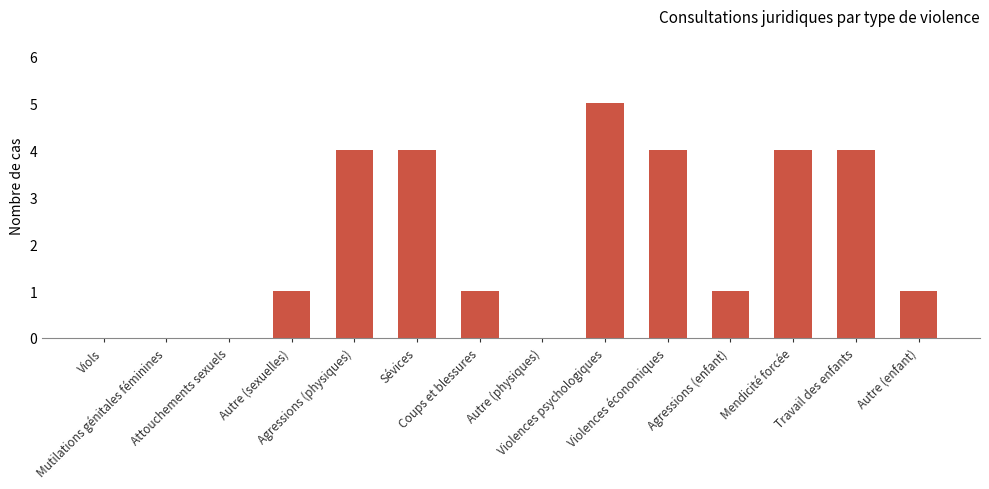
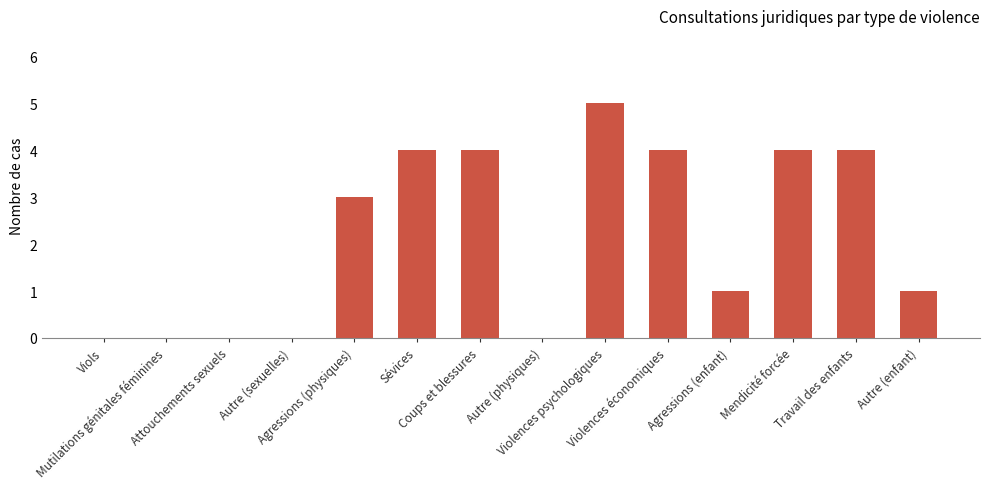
Autre (sexuelles): 1 -> 0
Agressions (physiques): 4 -> 3
Coups et blessures: 1 -> 4
